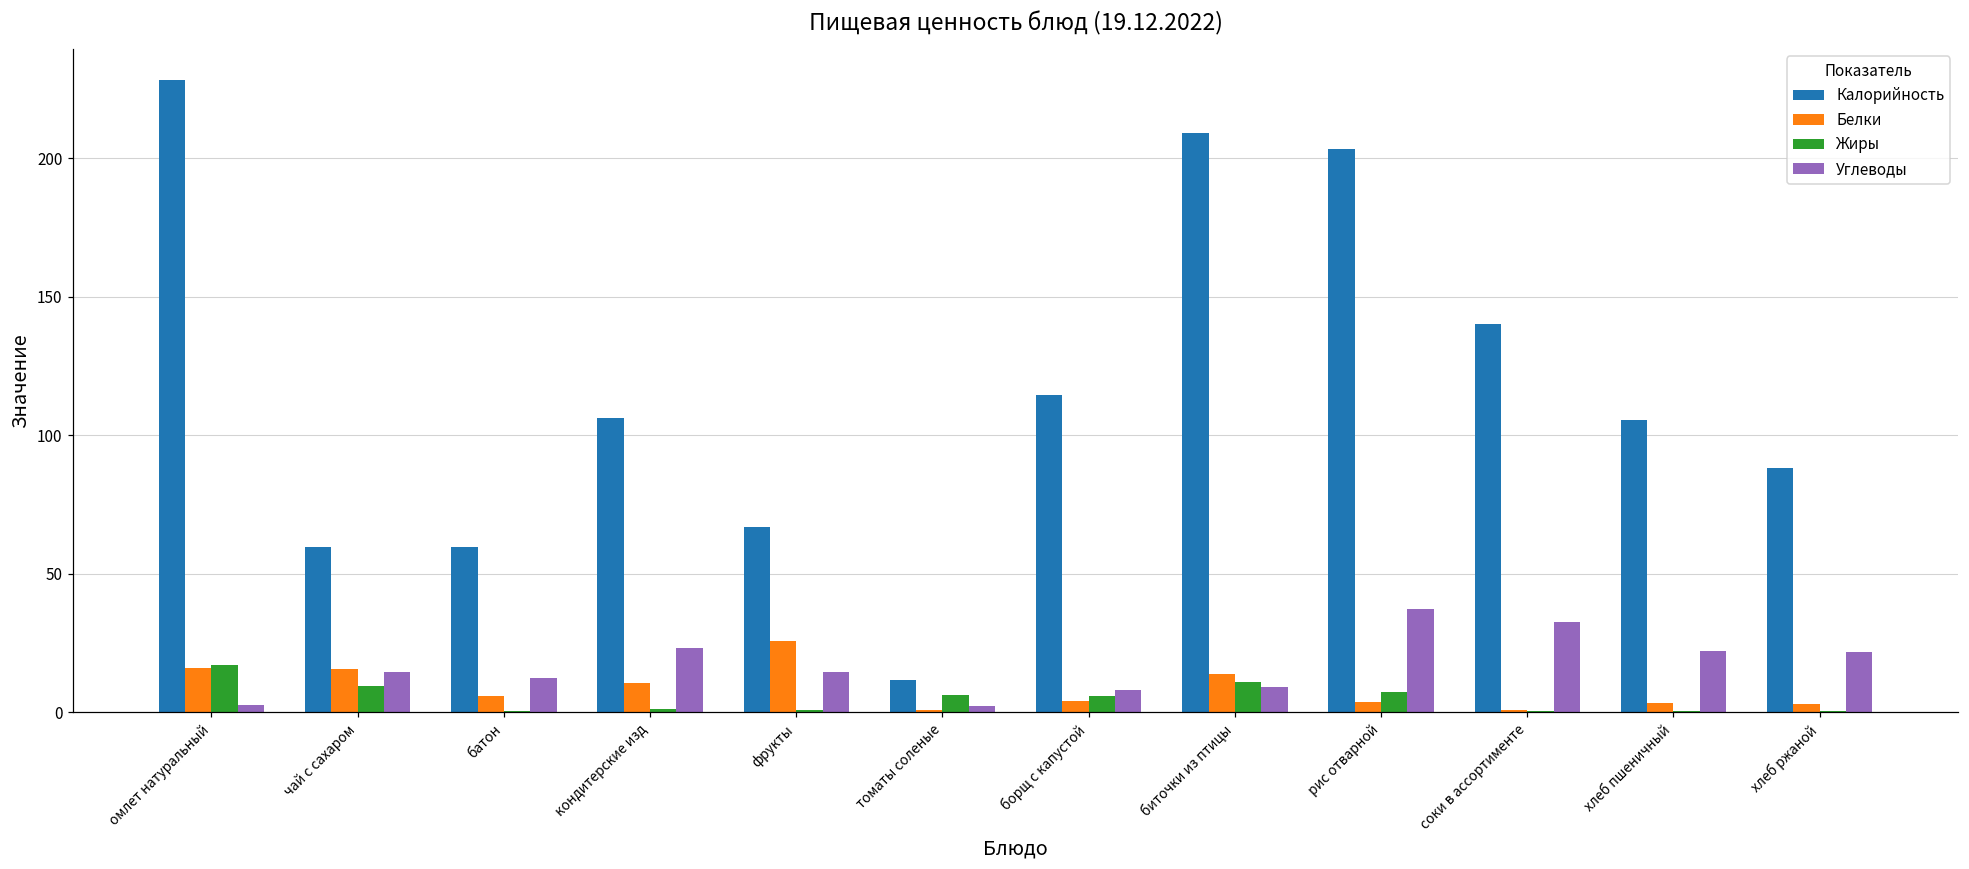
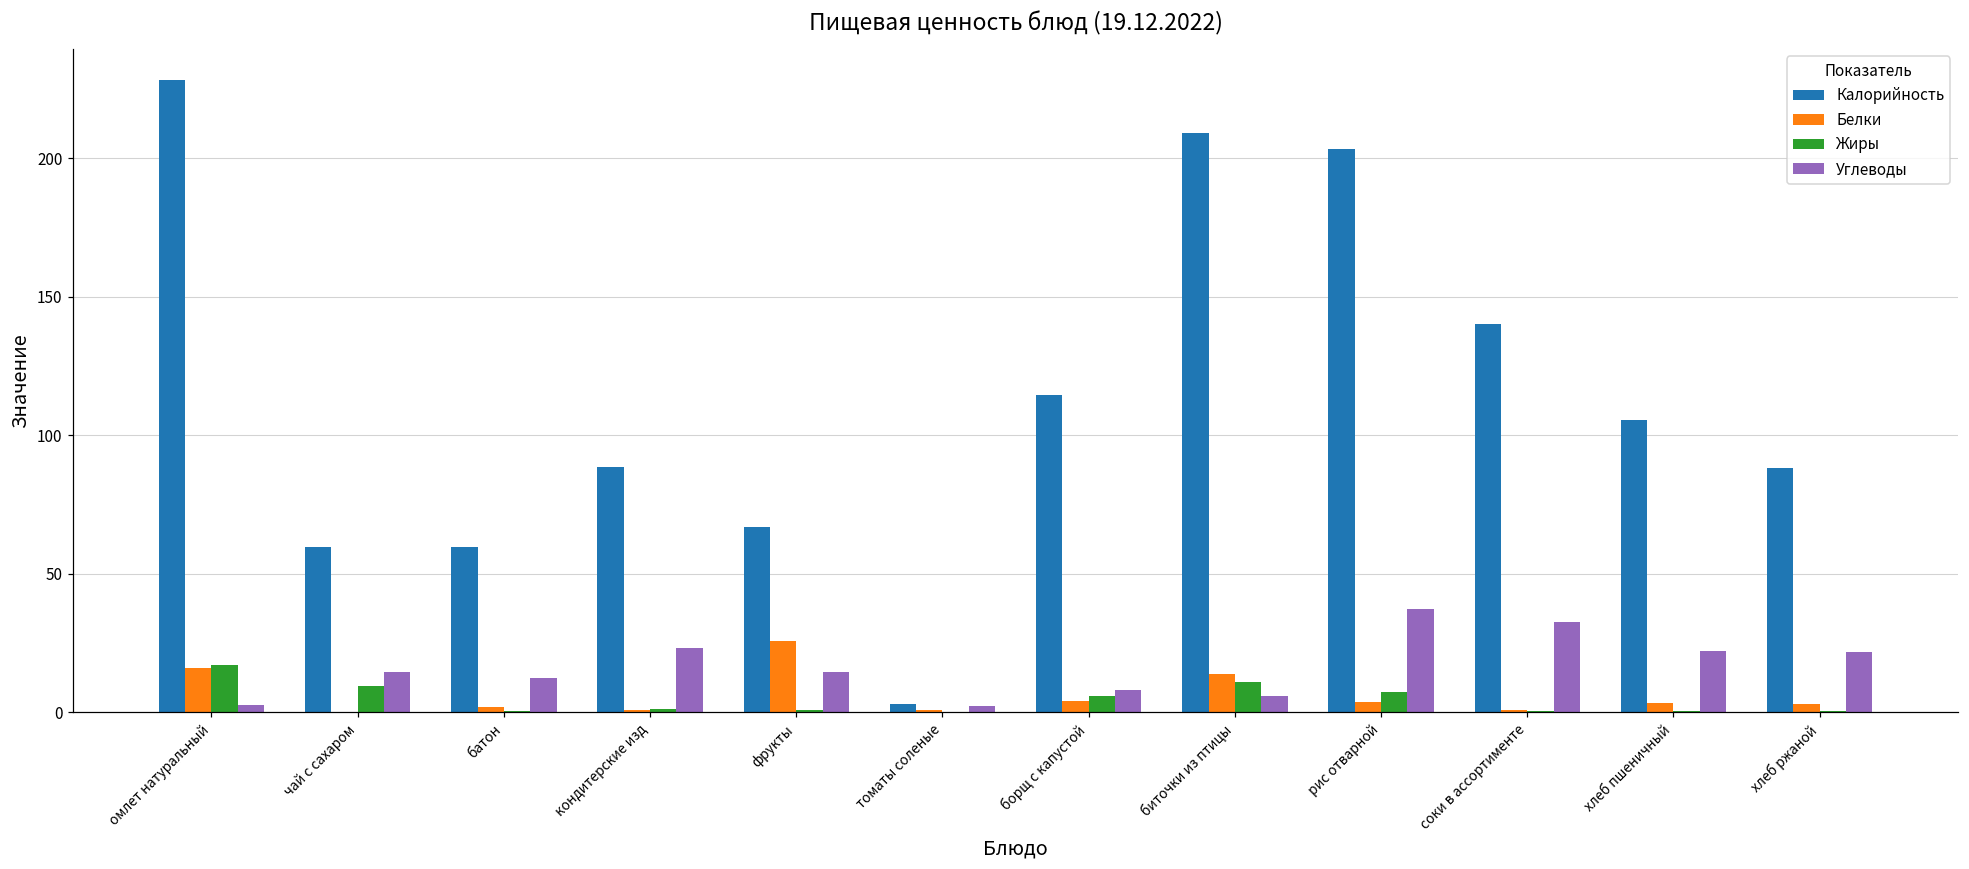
Белки, чай с сахаром: 16 -> 0
Белки, батон: 6 -> 2
Калорийность, кондитерские изд: 106 -> 88
Белки, кондитерские изд: 11 -> 1
Калорийность, томаты соленые: 12 -> 3
Жиры, томаты соленые: 6 -> 0
Углеводы, биточки из птицы: 9 -> 6
